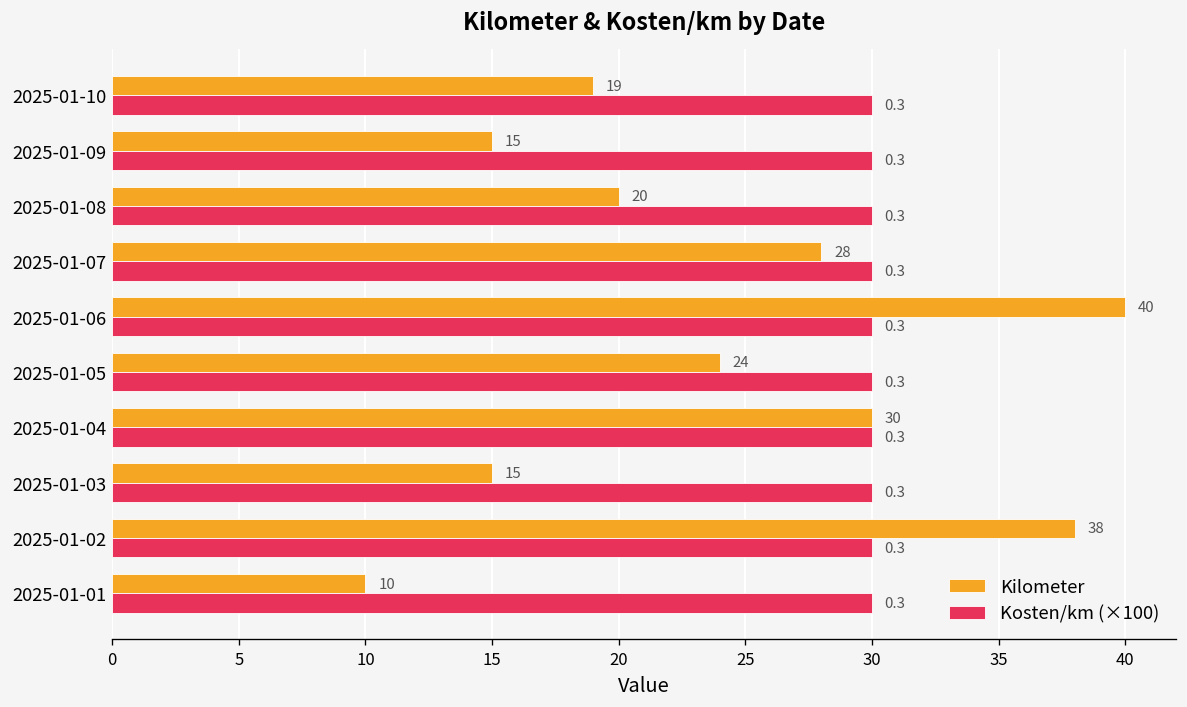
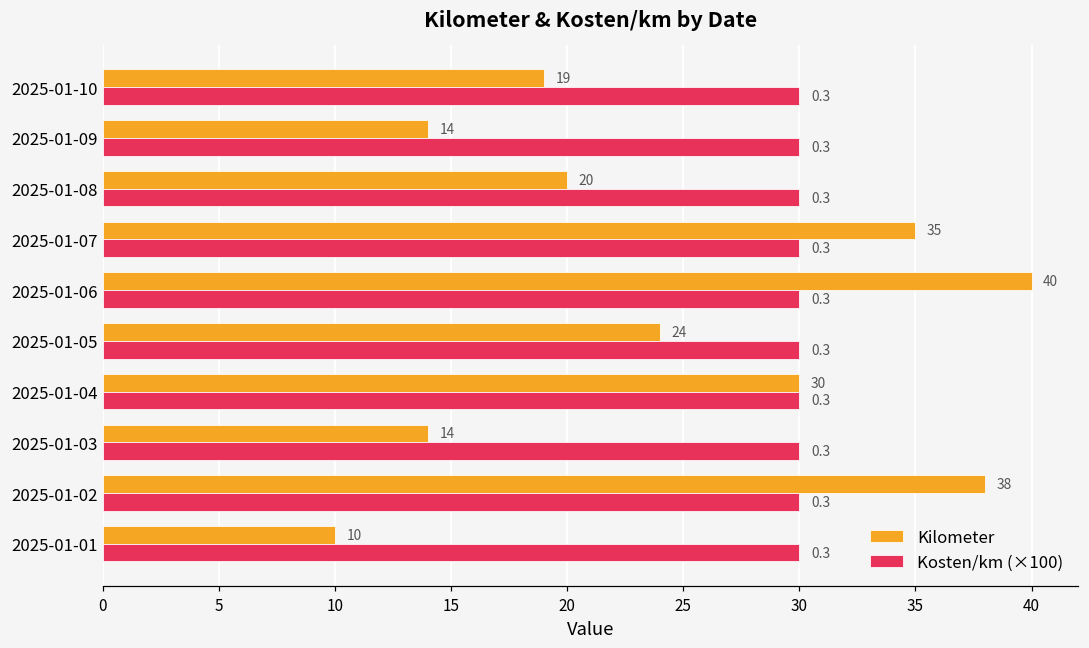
Kilometer, 2025-01-09: 15 -> 14
Kilometer, 2025-01-07: 28 -> 35
Kilometer, 2025-01-03: 15 -> 14
